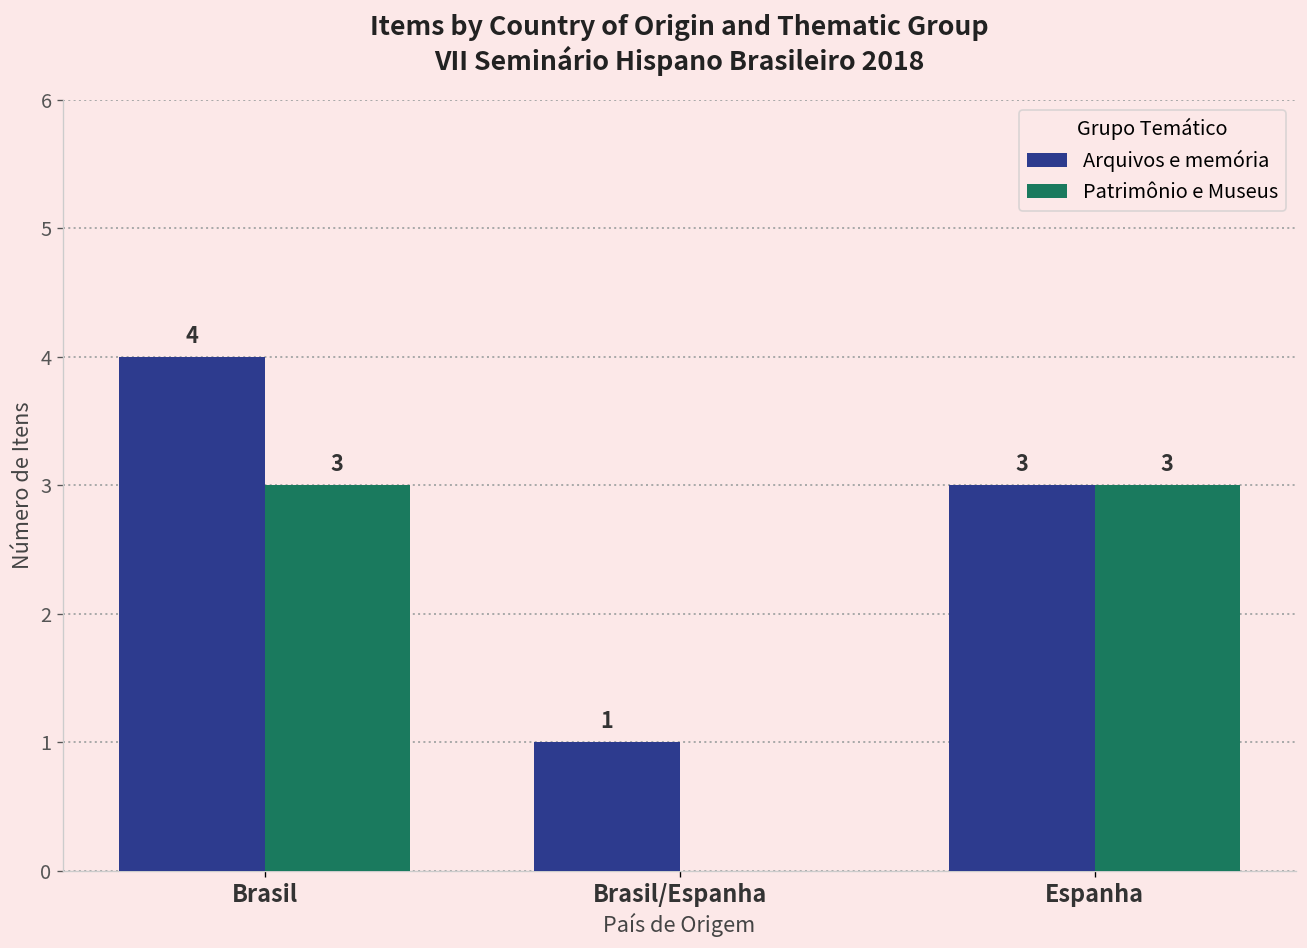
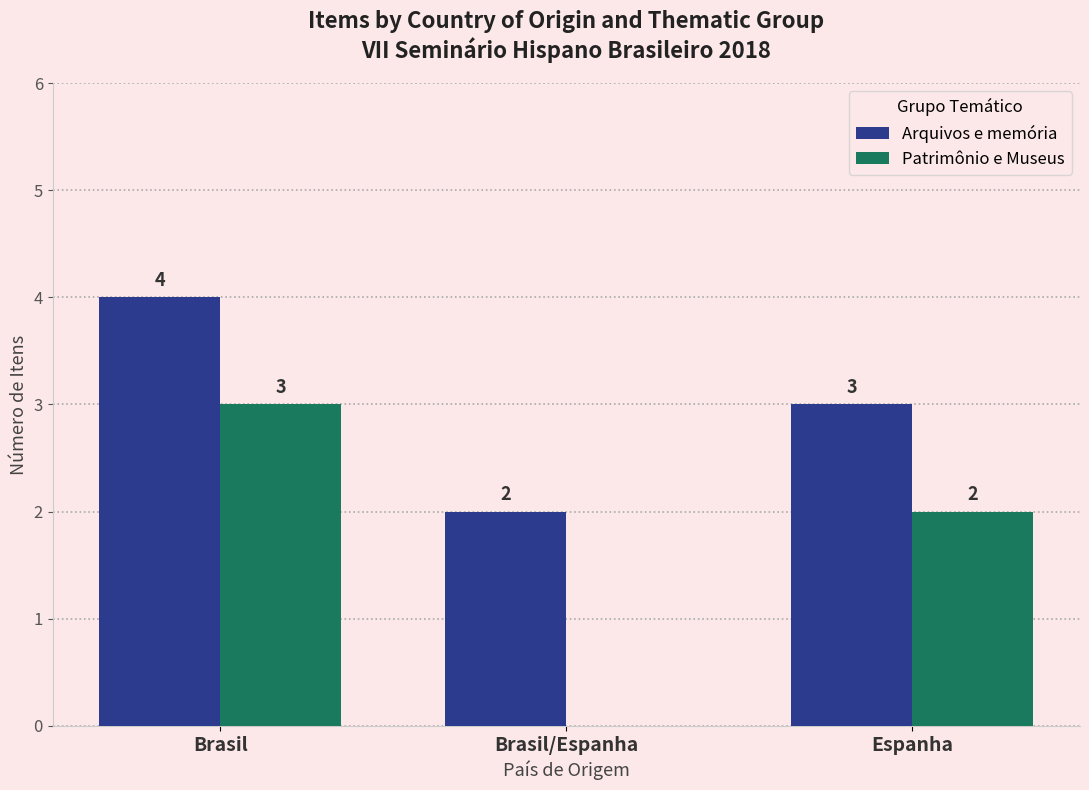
Arquivos e memória, Brasil/Espanha: 1 -> 2
Patrimônio e Museus, Espanha: 3 -> 2
